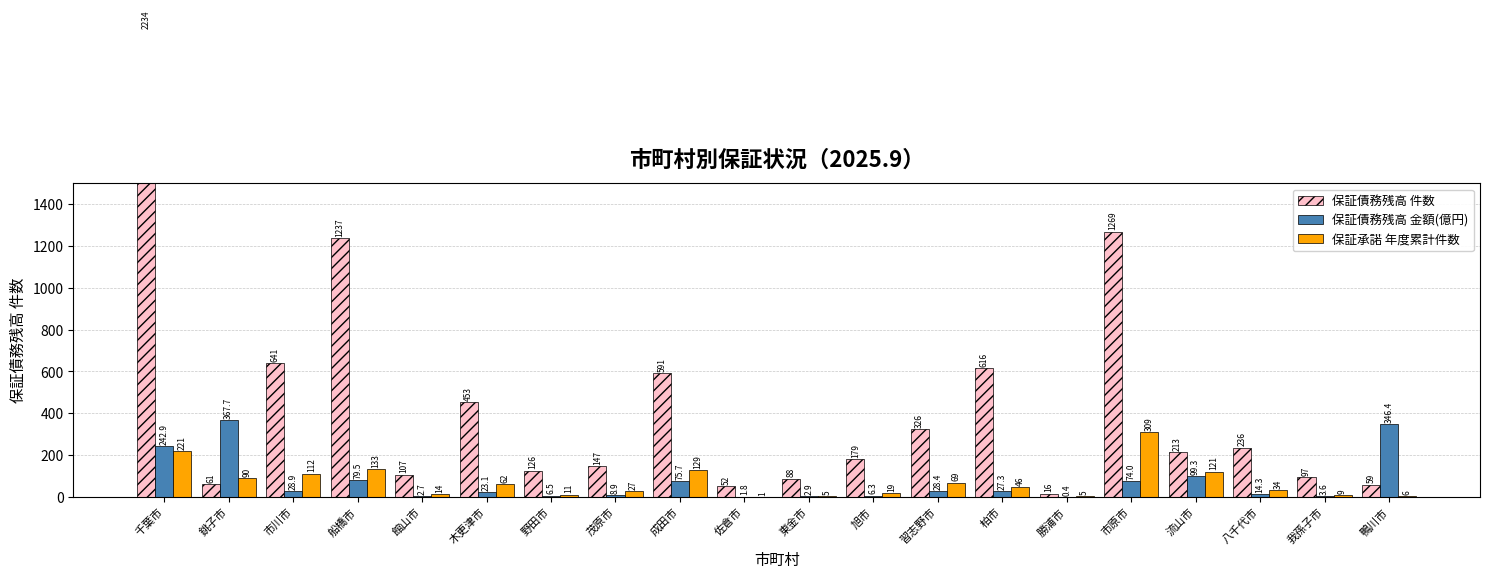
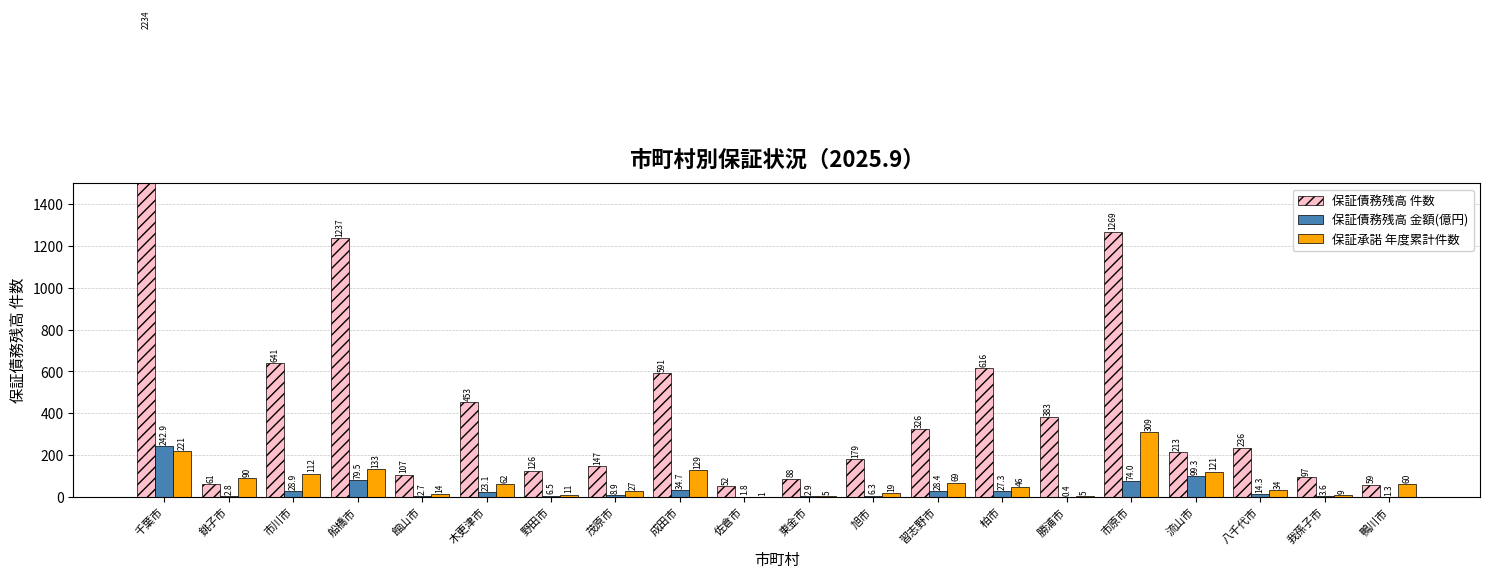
保証債務残高 金額(億円), 銚子市: 367.7 -> 2.8
保証債務残高 金額(億円), 成田市: 75.7 -> 34.7
保証債務残高 件数, 勝浦市: 16 -> 383
保証債務残高 金額(億円), 鴨川市: 346.4 -> 1.3
保証承諾 年度累計件数, 鴨川市: 6 -> 60
